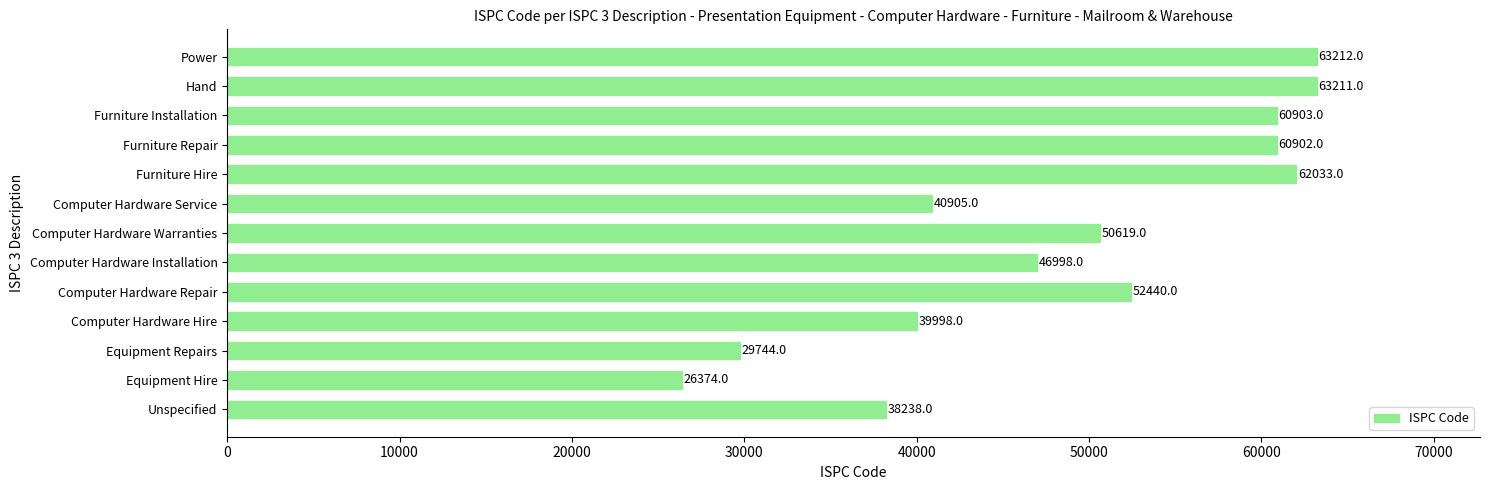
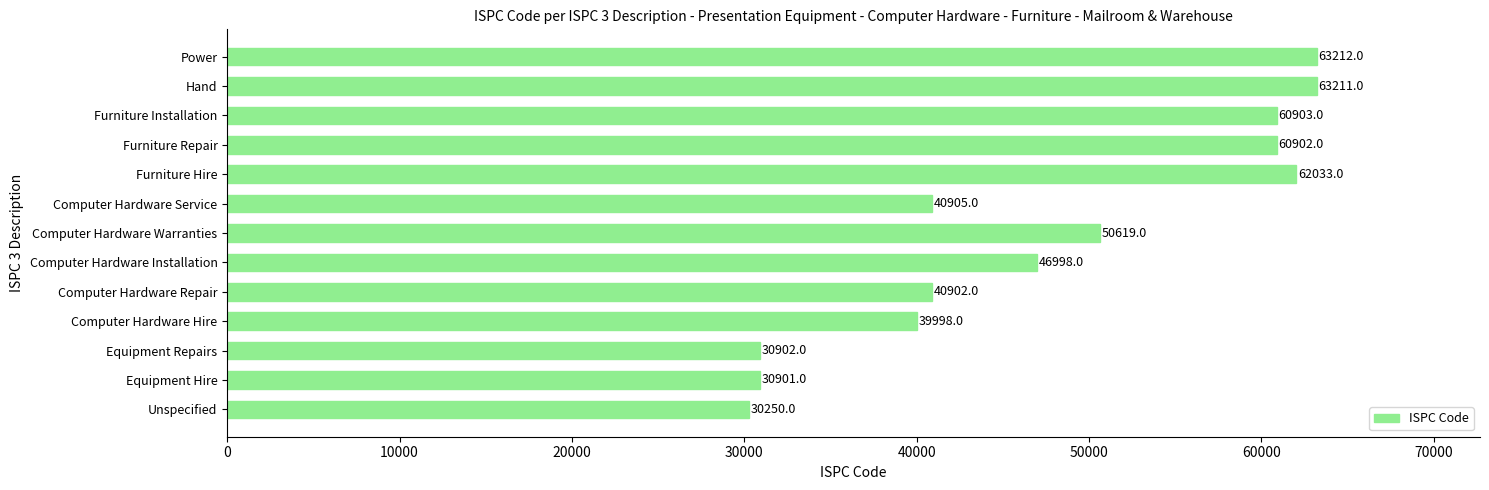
Computer Hardware Repair: 52440.0 -> 40902.0
Equipment Repairs: 29744.0 -> 30902.0
Equipment Hire: 26374.0 -> 30901.0
Unspecified: 38238.0 -> 30250.0
